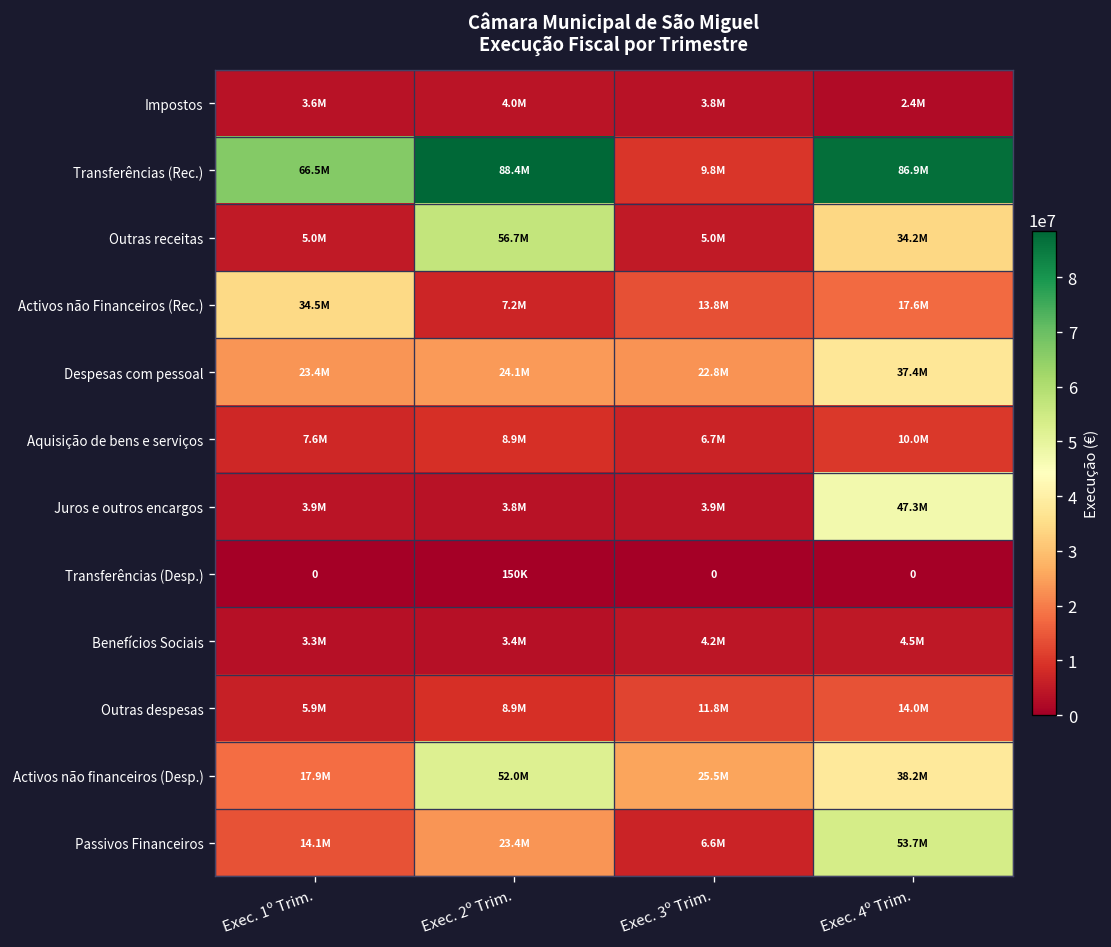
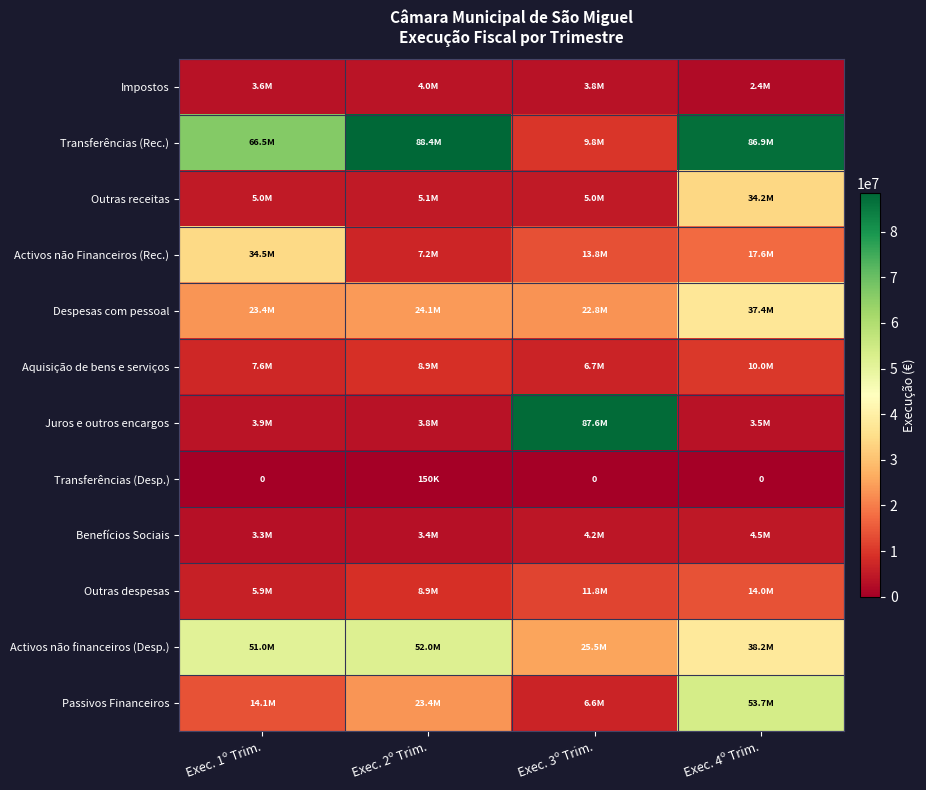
Outras receitas, Exec. 2º Trim.: 56.7M -> 5.1M
Juros e outros encargos, Exec. 3º Trim.: 3.9M -> 87.6M
Juros e outros encargos, Exec. 4º Trim.: 47.3M -> 3.5M
Activos não financeiros (Desp.), Exec. 1º Trim.: 17.9M -> 51.0M
